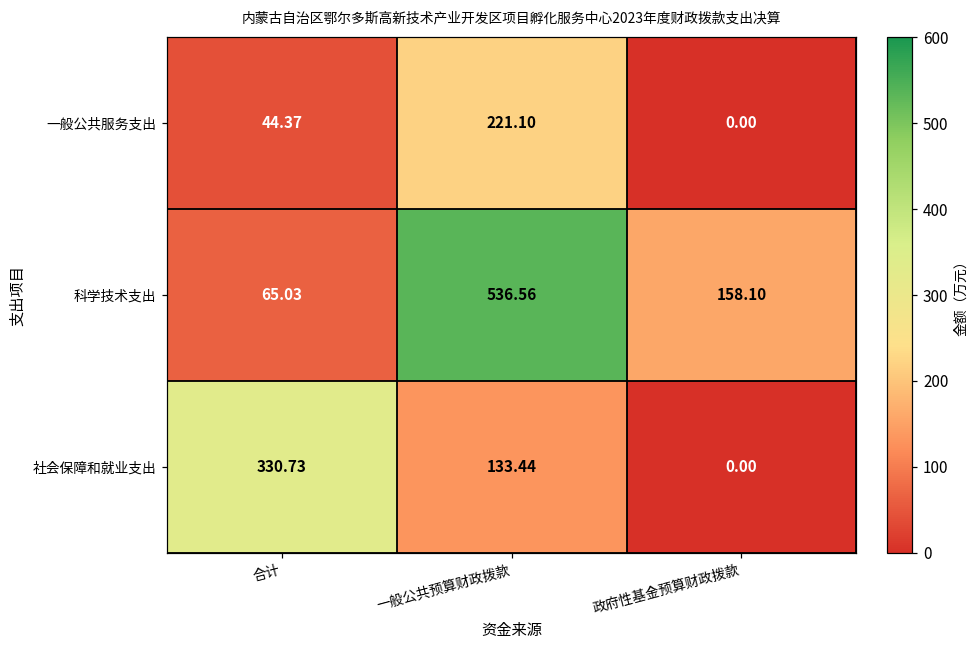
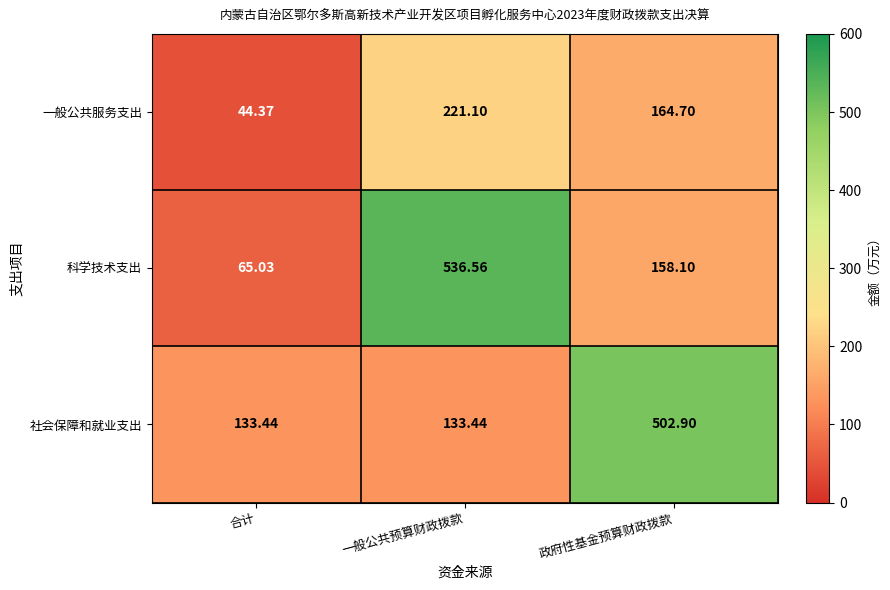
一般公共服务支出, 政府性基金预算财政拨款: 0.00 -> 164.70
社会保障和就业支出, 合计: 330.73 -> 133.44
社会保障和就业支出, 政府性基金预算财政拨款: 0.00 -> 502.90
